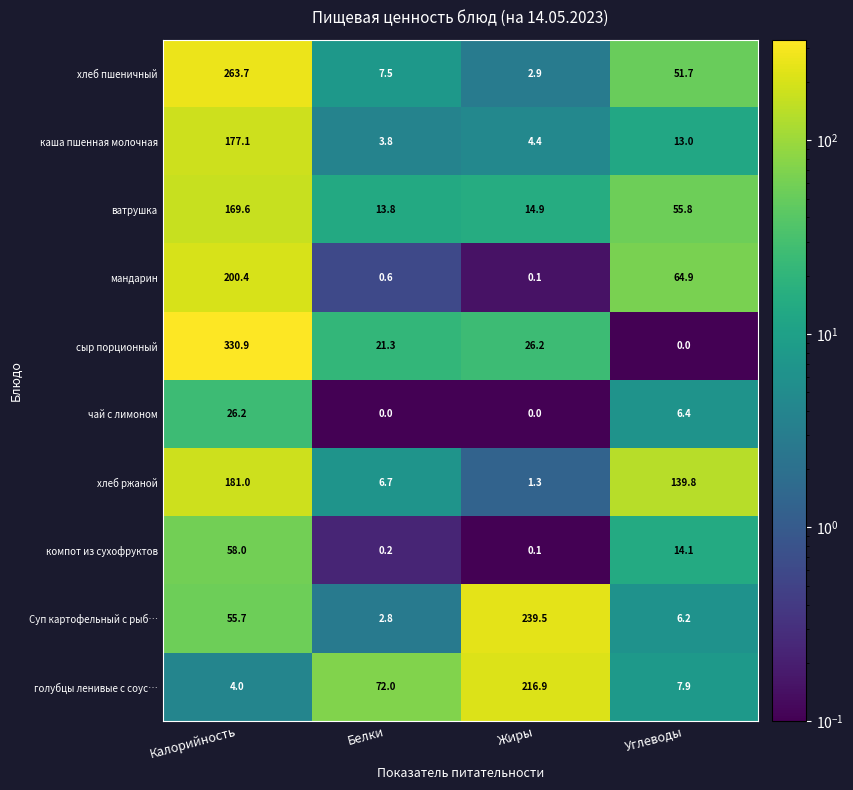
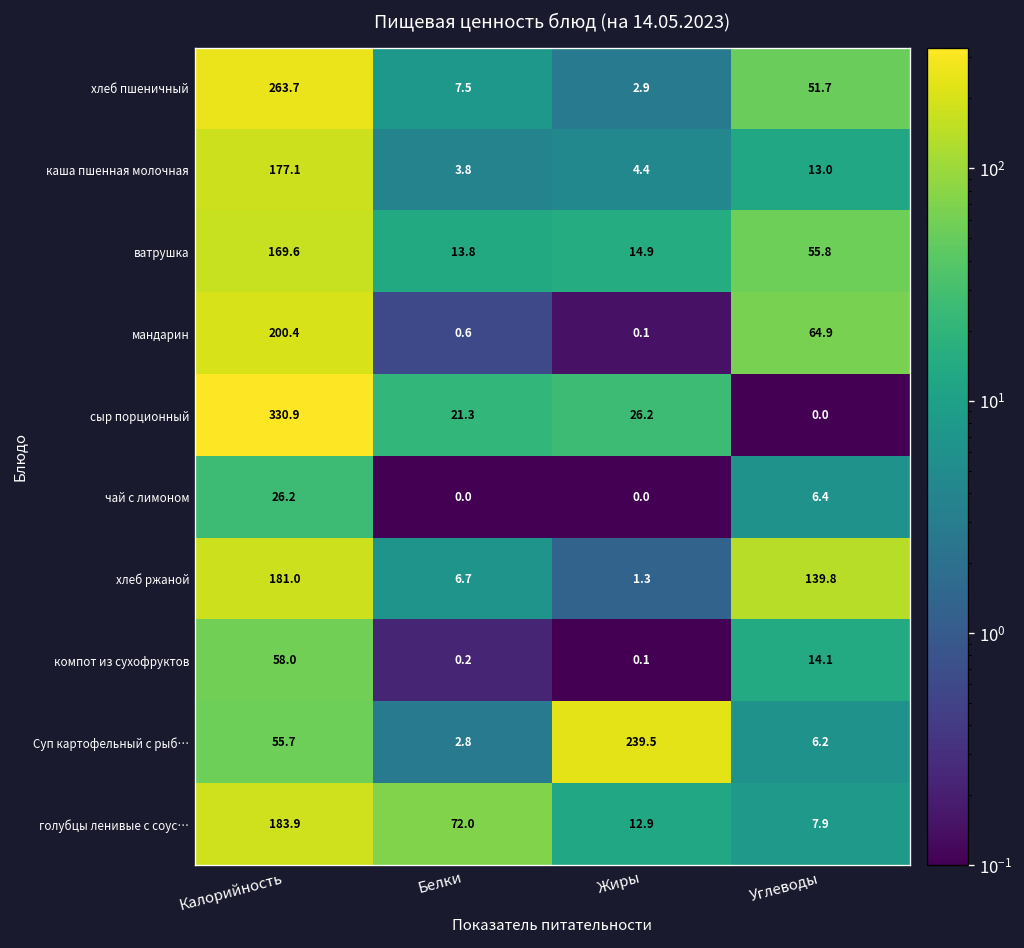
голубцы ленивые с соус…, Калорийность: 4.0 -> 183.9
голубцы ленивые с соус…, Жиры: 216.9 -> 12.9
